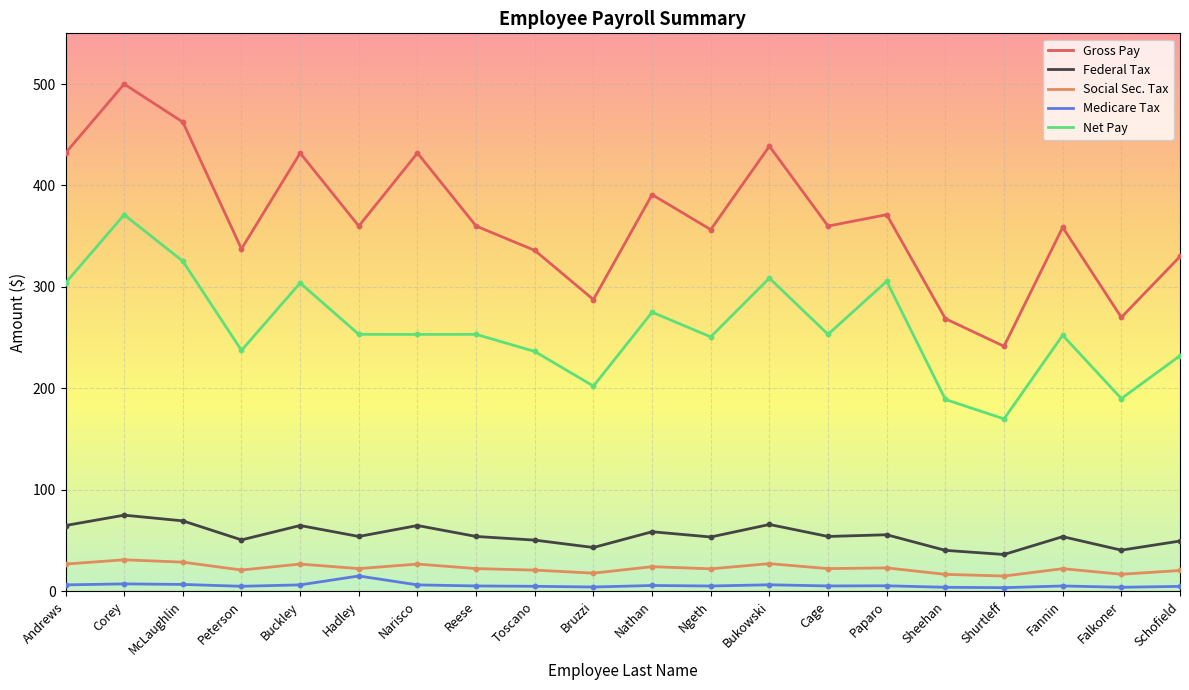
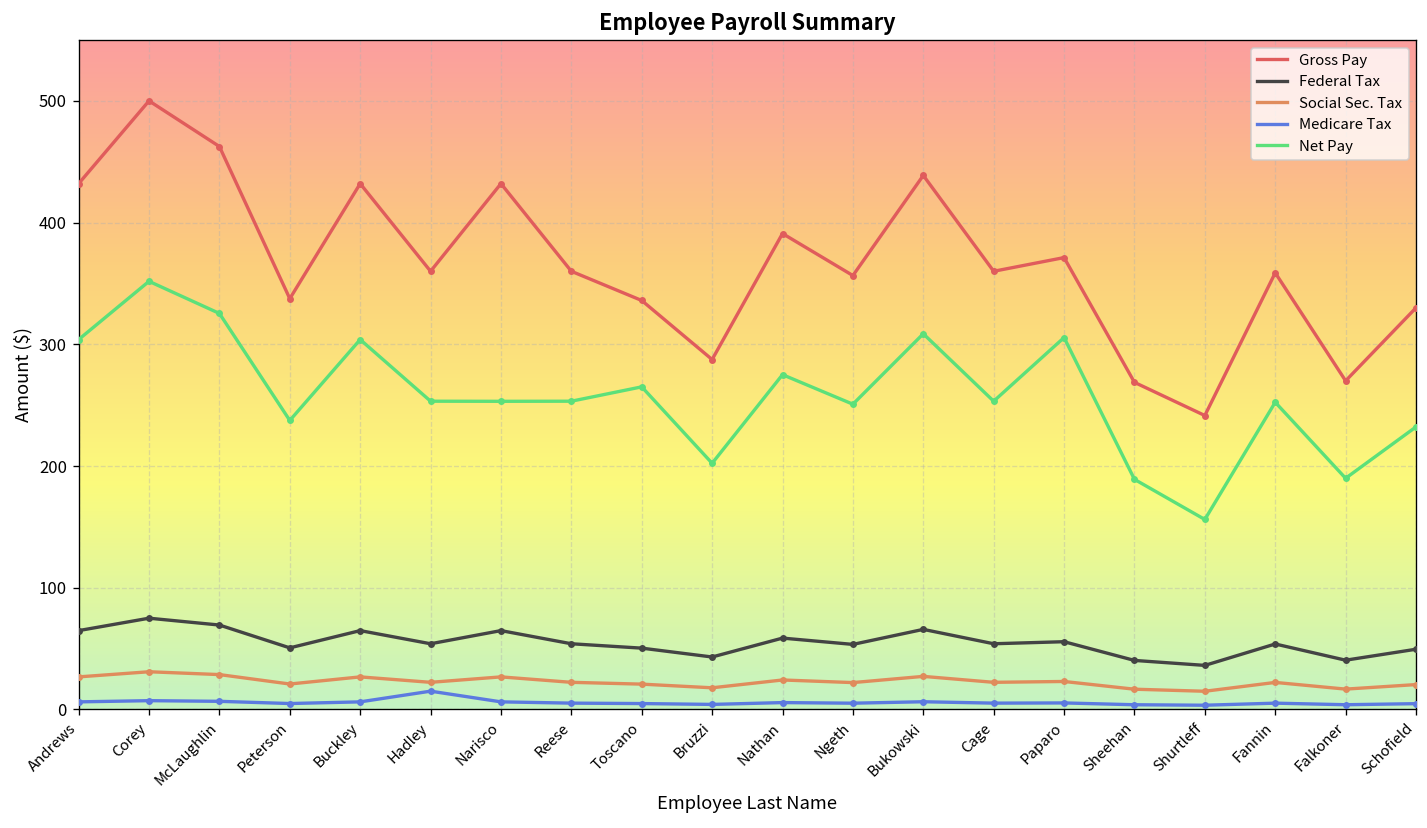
Net Pay, Corey: 371 -> 352
Net Pay, Toscano: 236 -> 265
Net Pay, Shurtleff: 170 -> 156
